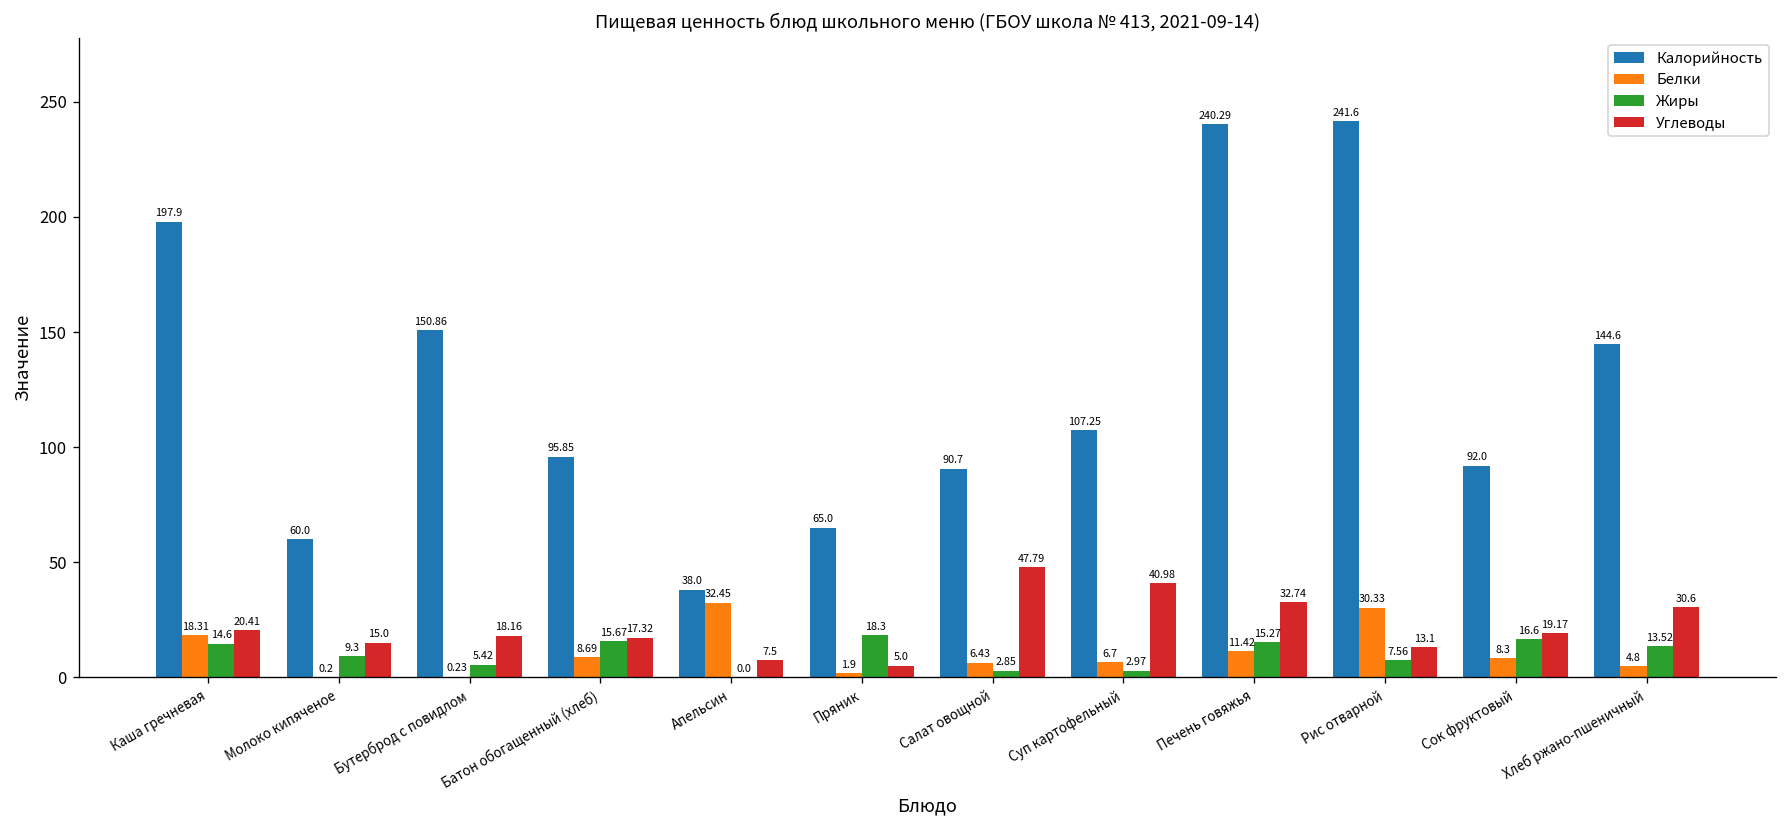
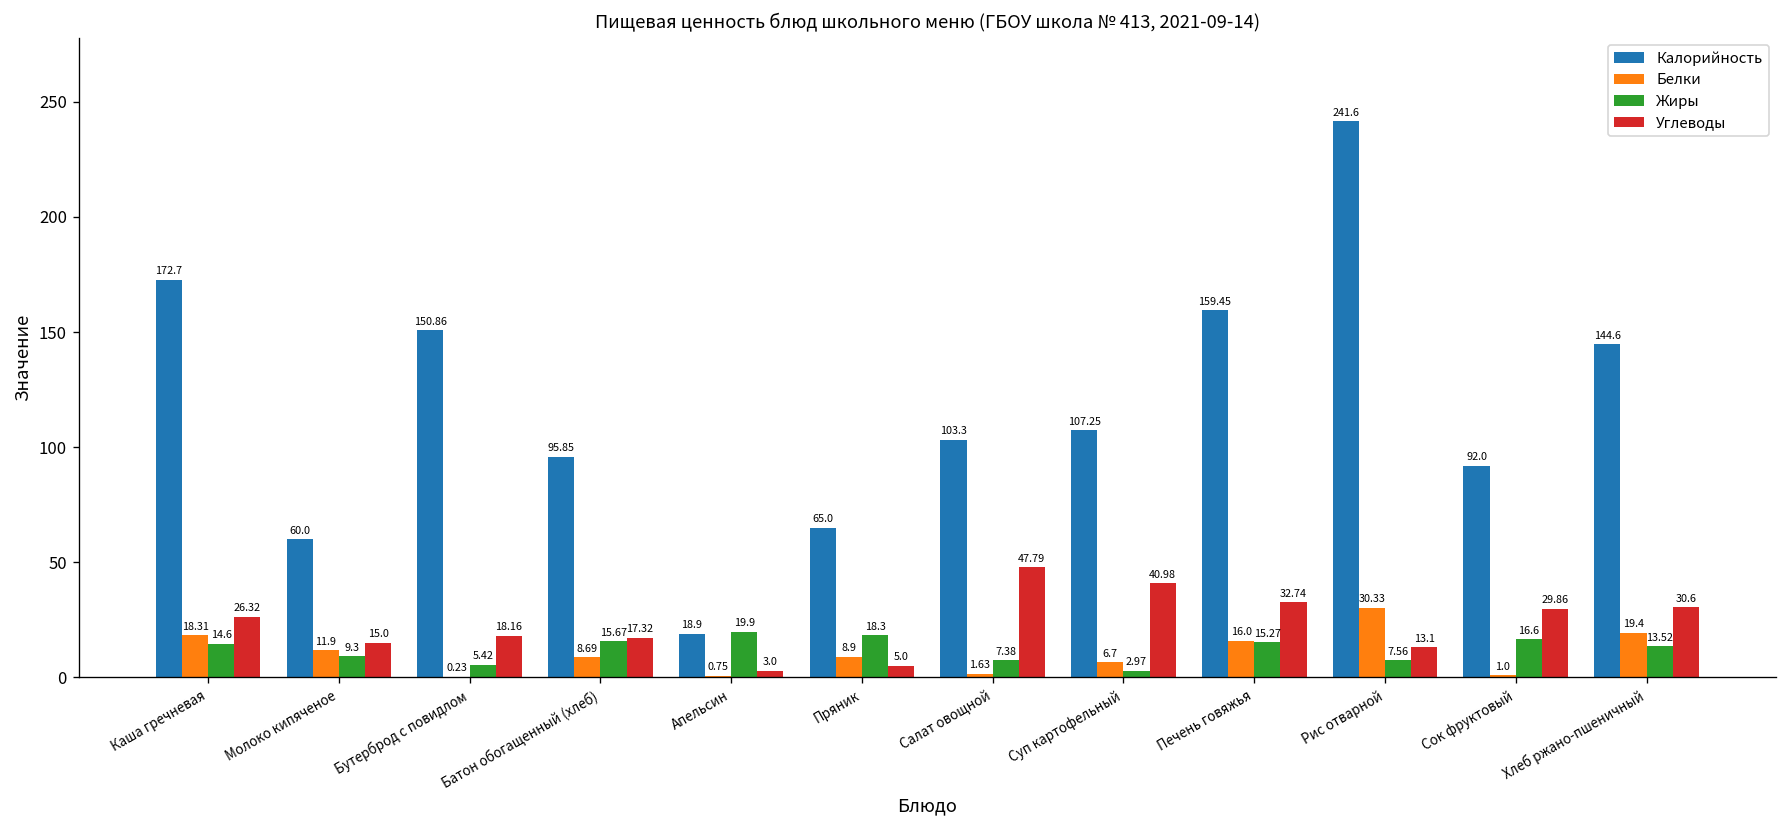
Калорийность, Каша гречневая: 197.9 -> 172.7
Углеводы, Каша гречневая: 20.41 -> 26.32
Белки, Молоко кипяченое: 0.2 -> 11.9
Калорийность, Апельсин: 38.0 -> 18.9
Белки, Апельсин: 32.45 -> 0.75
Жиры, Апельсин: 0.0 -> 19.9
Углеводы, Апельсин: 7.5 -> 3.0
Белки, Пряник: 1.9 -> 8.9
Калорийность, Салат овощной: 90.7 -> 103.3
Белки, Салат овощной: 6.43 -> 1.63
Жиры, Салат овощной: 2.85 -> 7.38
Калорийность, Печень говяжья: 240.29 -> 159.45
Белки, Печень говяжья: 11.42 -> 16.0
Белки, Сок фруктовый: 8.3 -> 1.0
Углеводы, Сок фруктовый: 19.17 -> 29.86
Белки, Хлеб ржано-пшеничный: 4.8 -> 19.4
